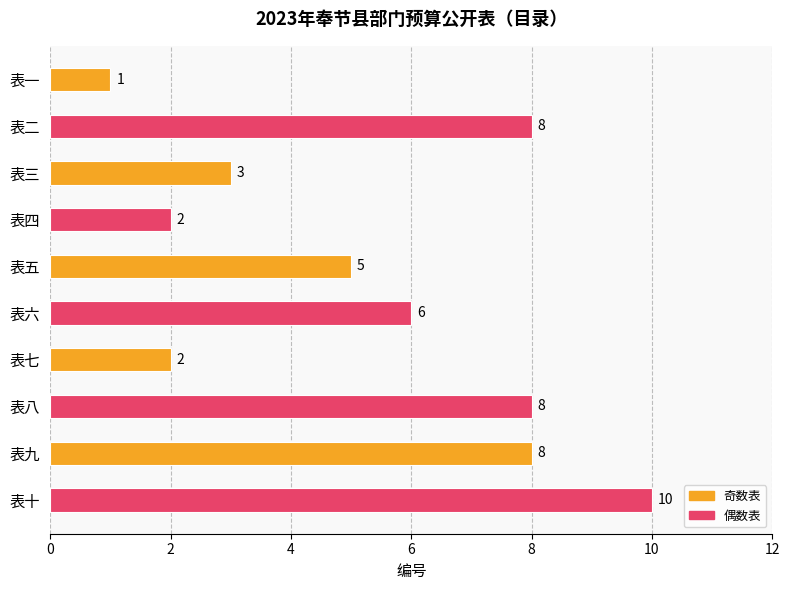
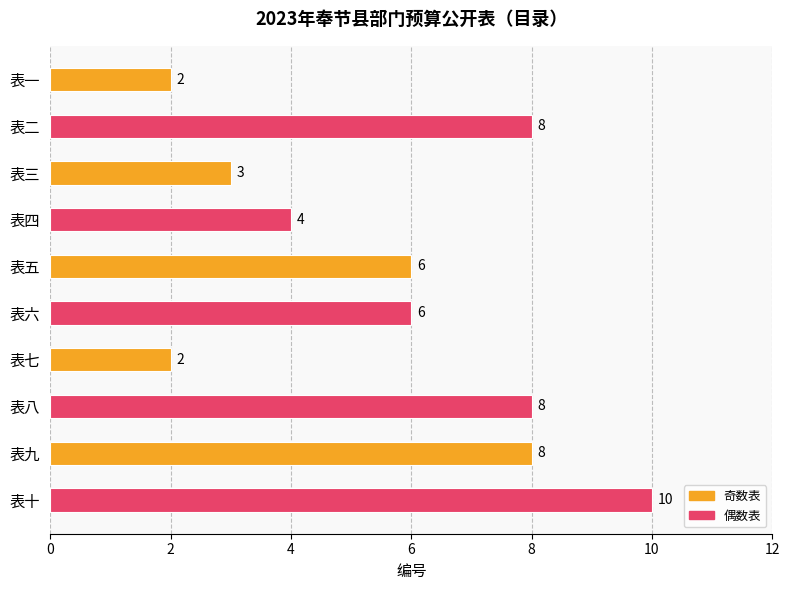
表一: 1 -> 2
表四: 2 -> 4
表五: 5 -> 6
